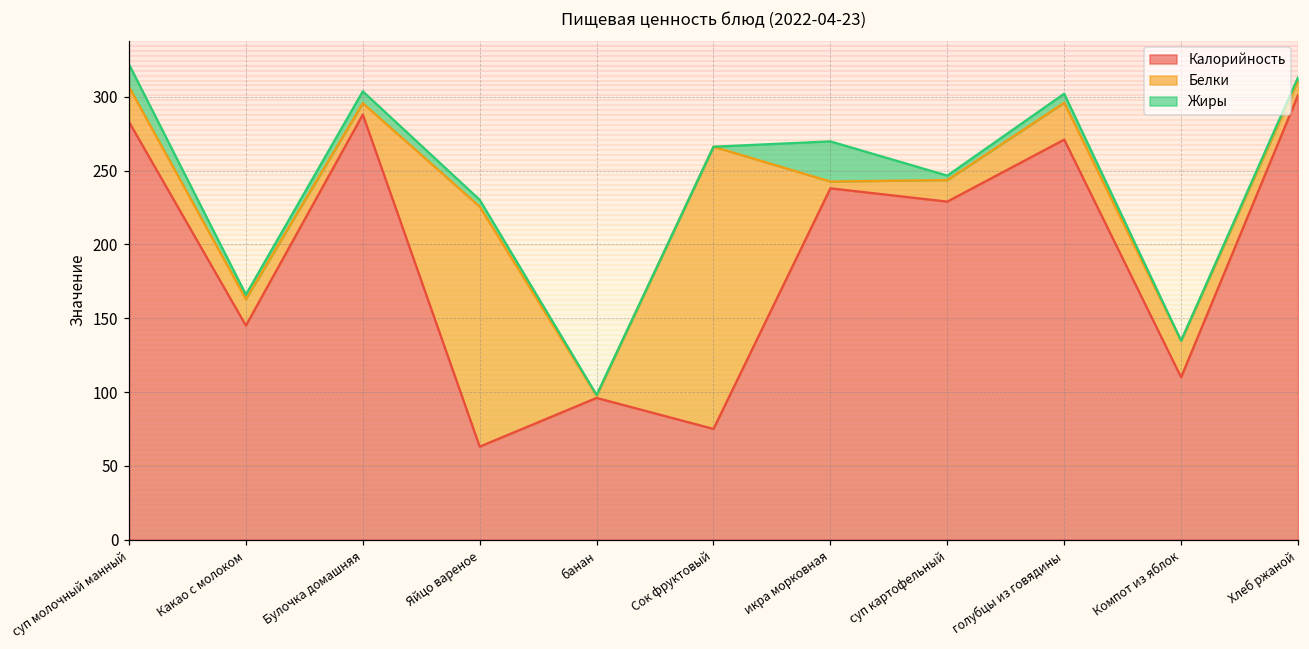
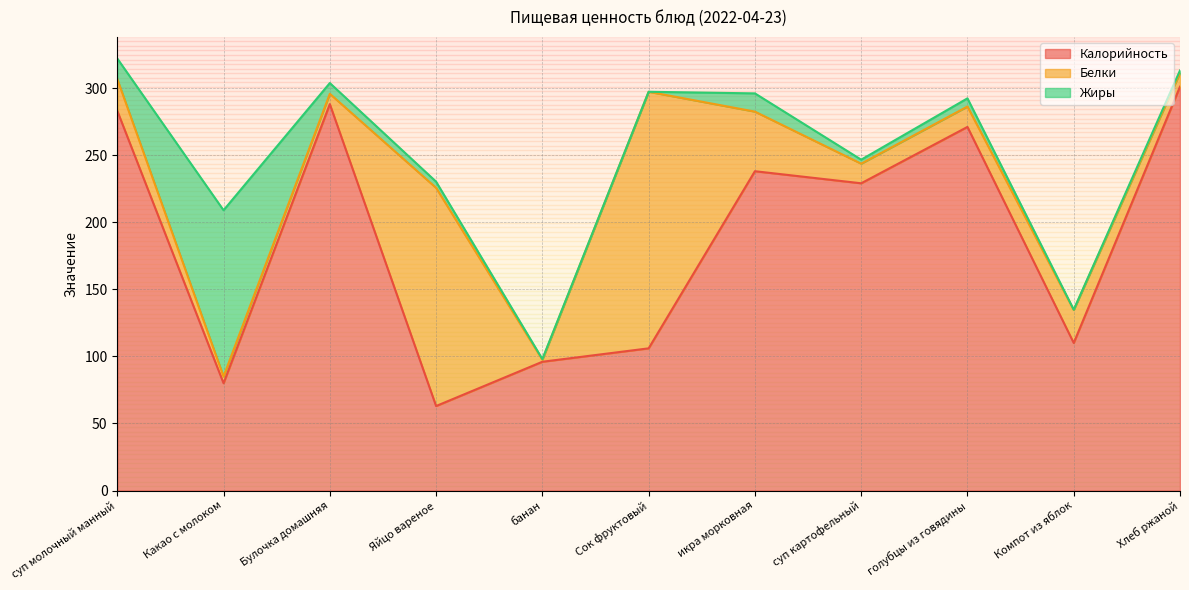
Калорийность, Какао с молоком: 145 -> 80
Белки, Какао с молоком: 18 -> 5
Жиры, Какао с молоком: 3 -> 124
Калорийность, Сок фруктовый: 75 -> 106
Белки, икра морковная: 5 -> 44
Жиры, икра морковная: 27 -> 14
Белки, голубцы из говядины: 25 -> 15
